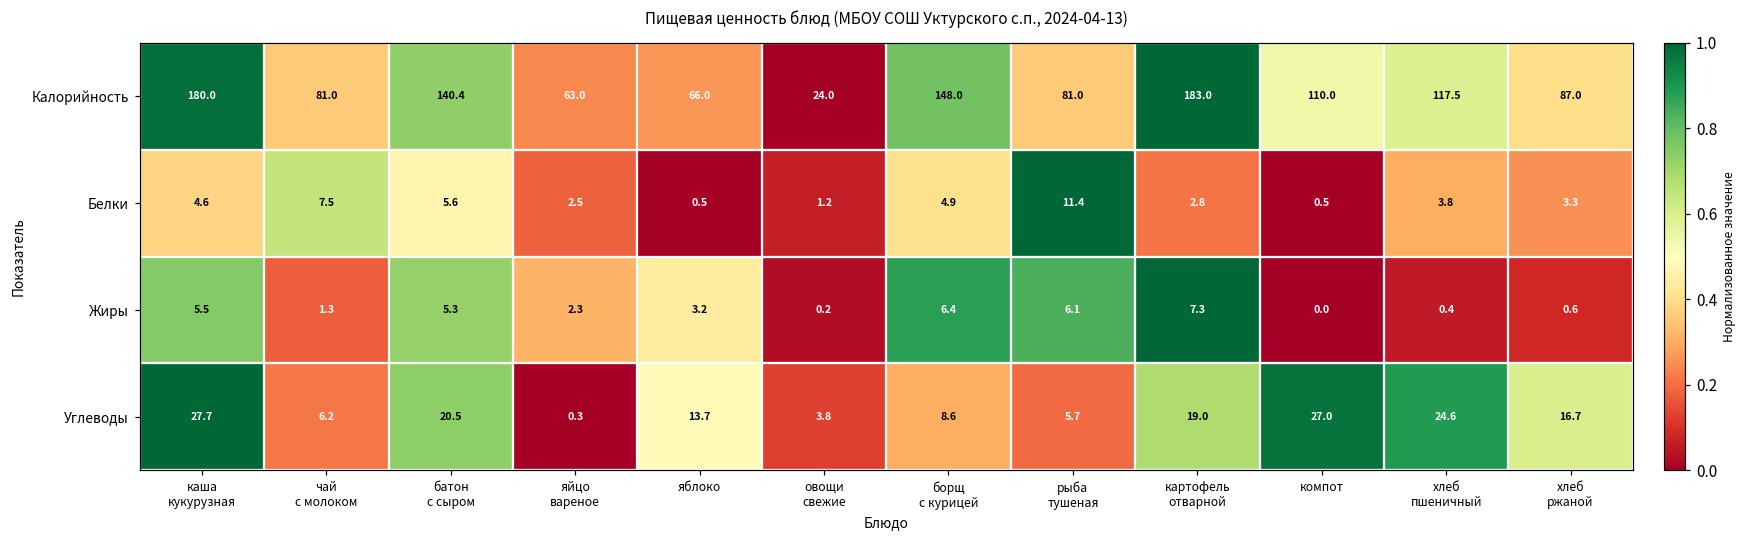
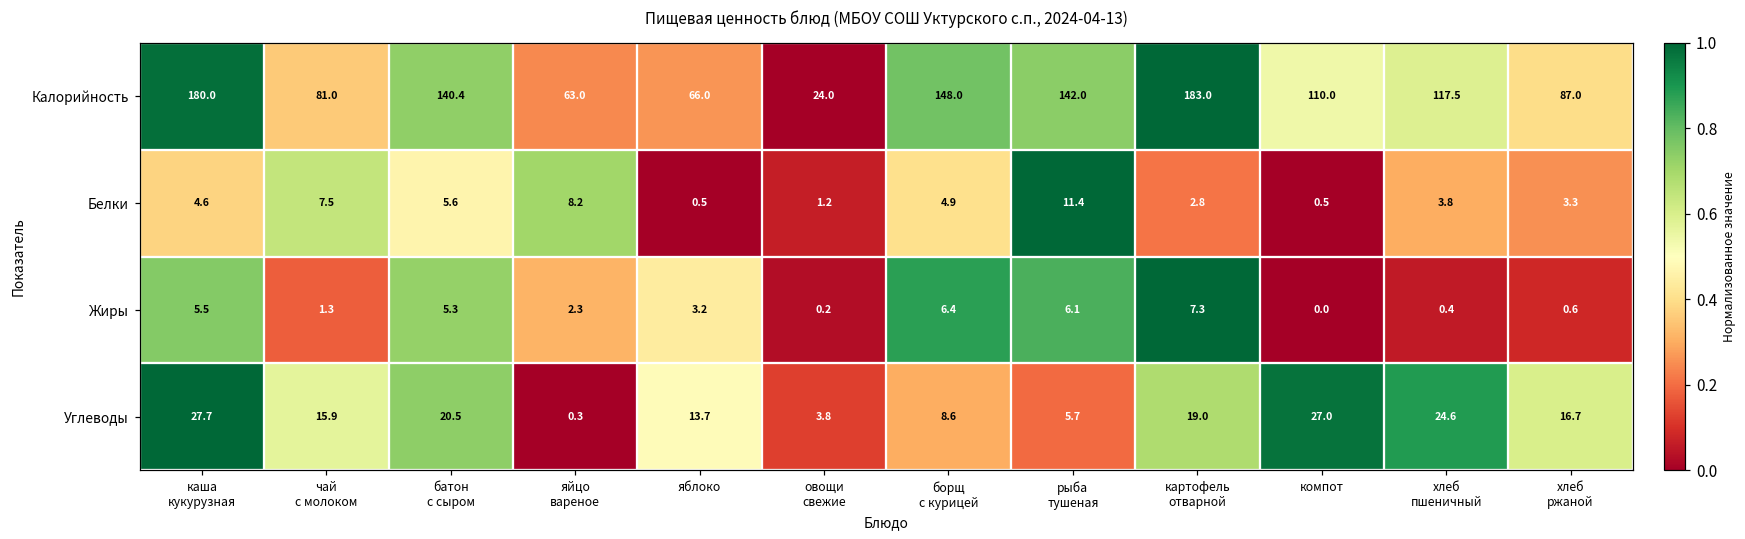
Калорийность, рыба тушеная: 81.0 -> 142.0
Белки, яйцо вареное: 2.5 -> 8.2
Углеводы, чай с молоком: 6.2 -> 15.9
